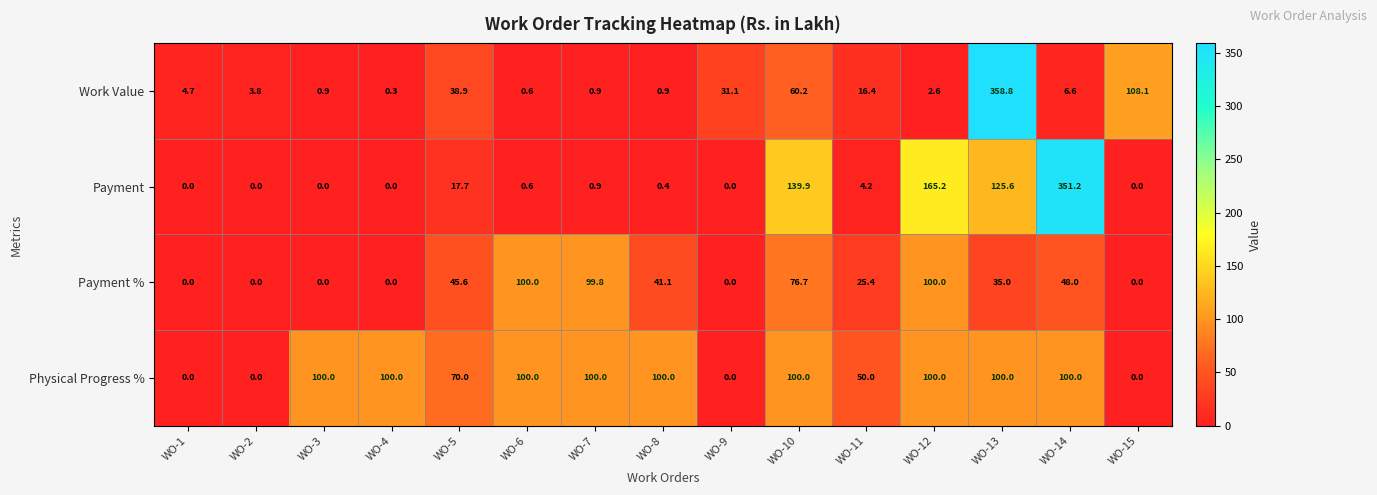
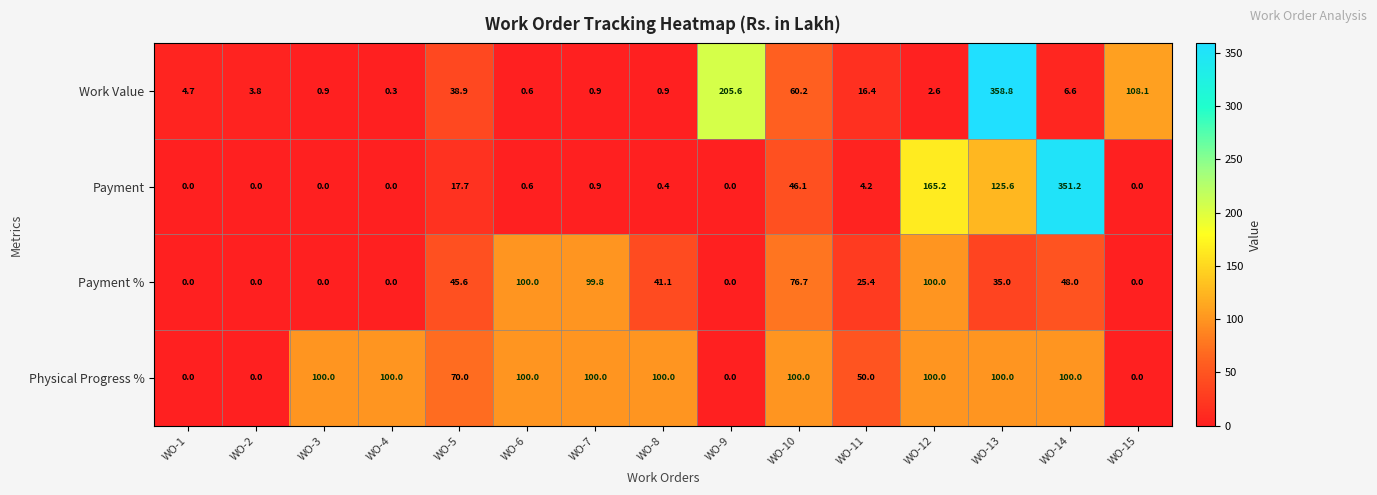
Work Value, WO-9: 31.1 -> 205.6
Payment, WO-10: 139.9 -> 46.1
